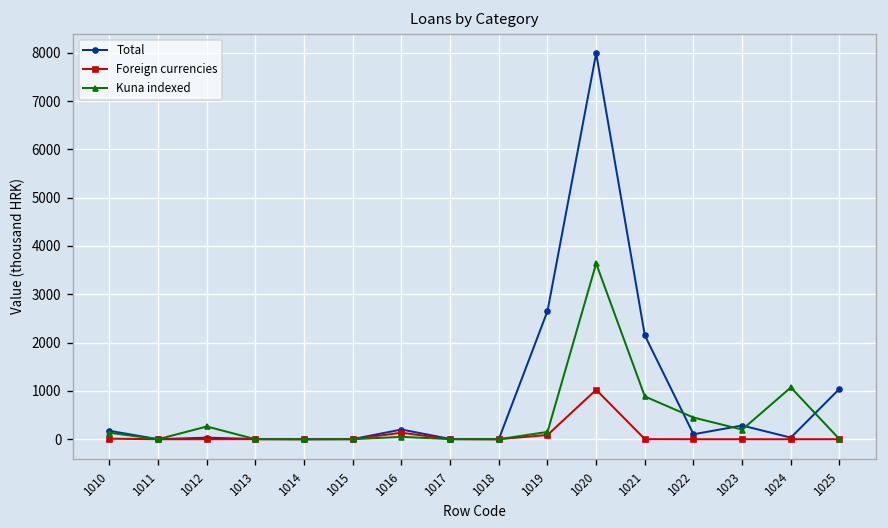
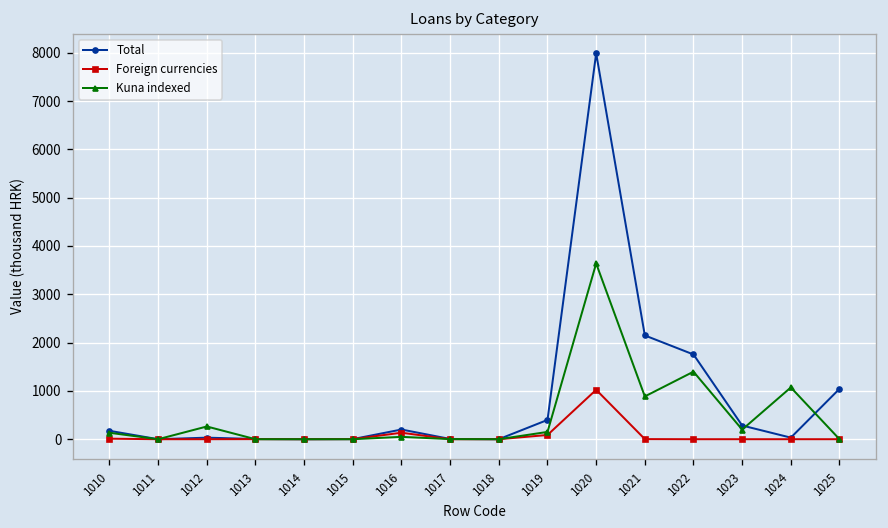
Total, 1019: 2700 -> 400
Total, 1022: 100 -> 1800
Kuna indexed, 1022: 400 -> 1400
